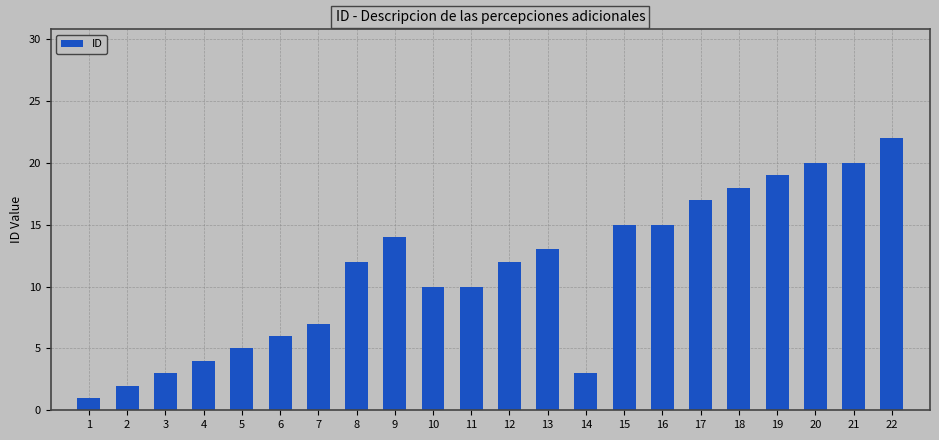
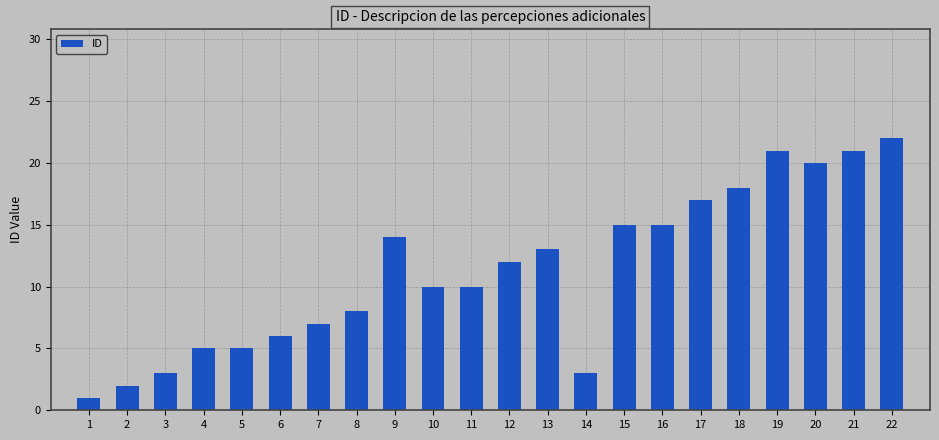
4: 4 -> 5
8: 12 -> 8
19: 19 -> 21
21: 20 -> 21
